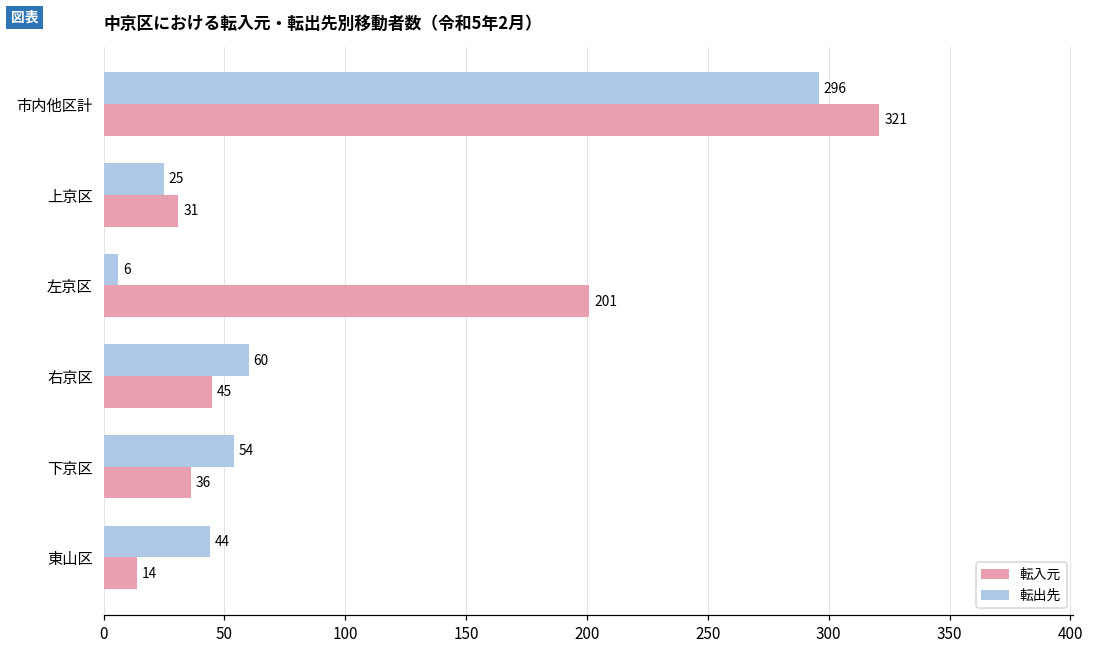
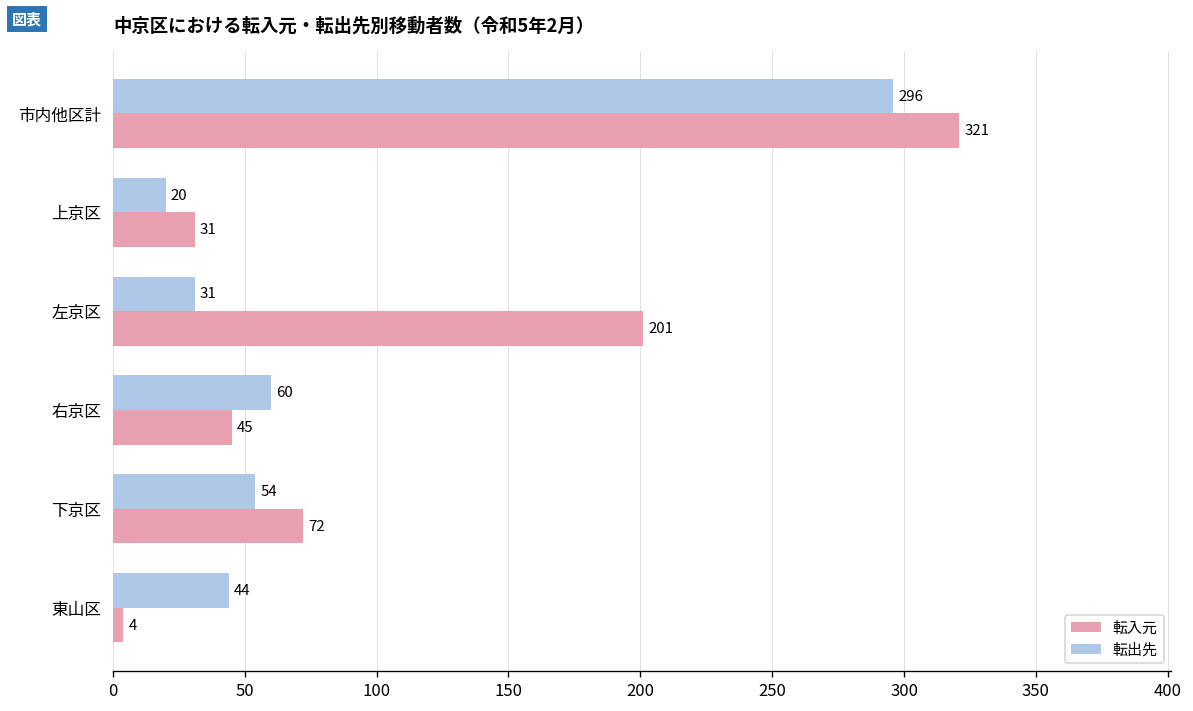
転出先, 上京区: 25 -> 20
転出先, 左京区: 6 -> 31
転入元, 下京区: 36 -> 72
転入元, 東山区: 14 -> 4
